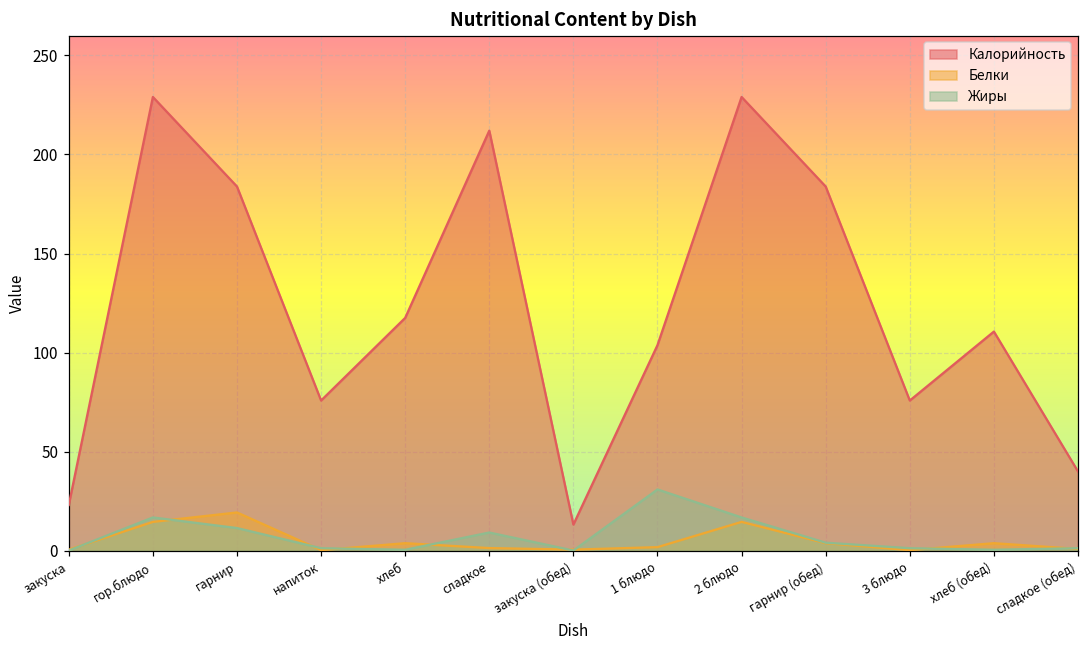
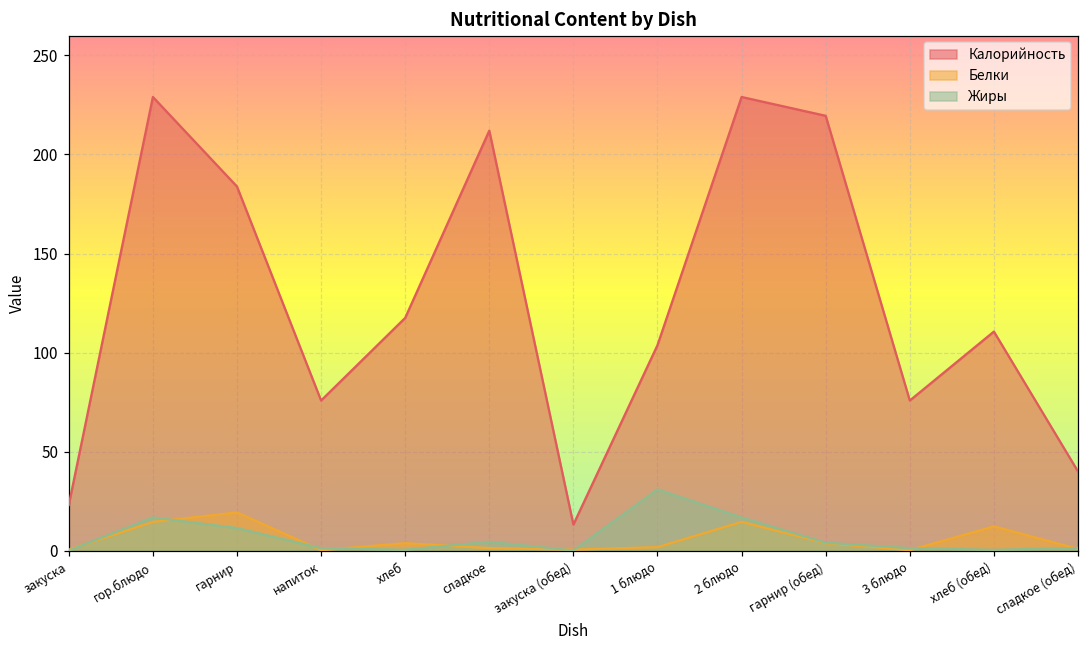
Жиры, сладкое: 9 -> 5
Калорийность, гарнир (обед): 184 -> 220
Белки, хлеб (обед): 4 -> 12
